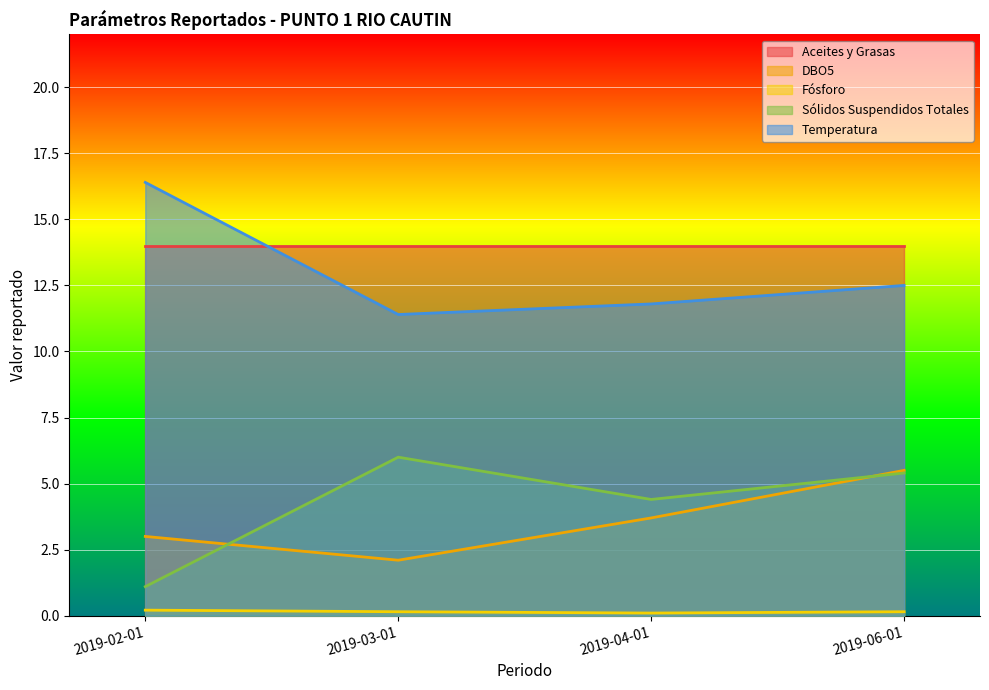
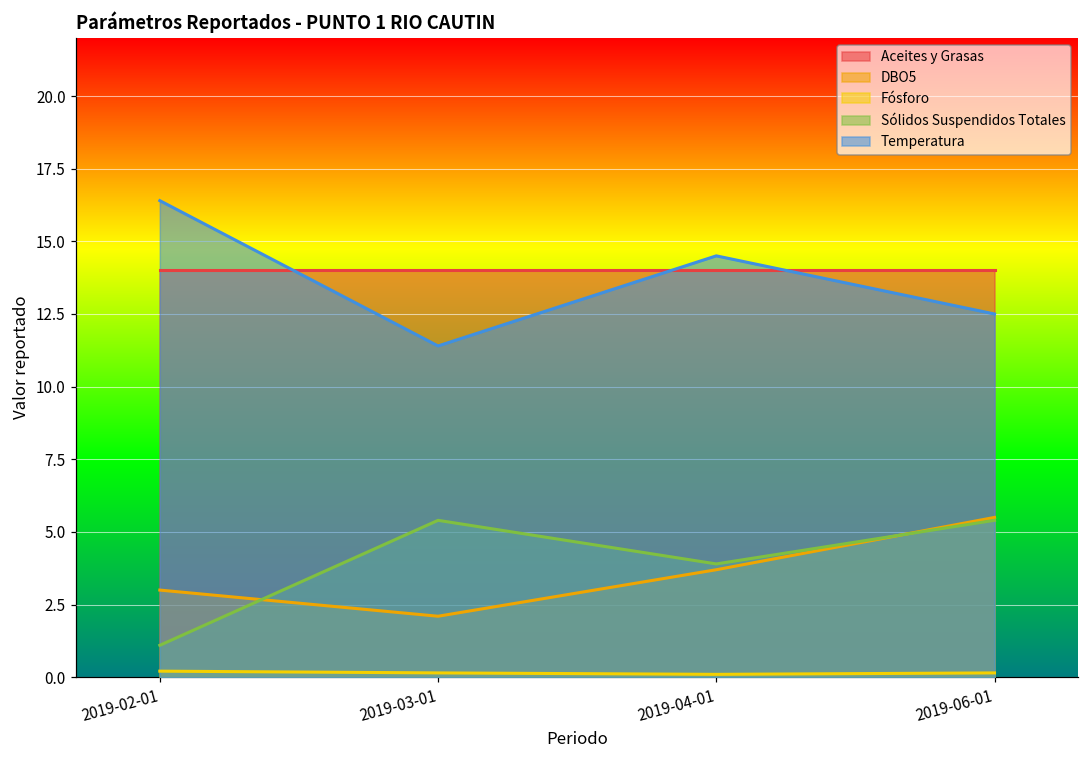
Sólidos Suspendidos Totales, 2019-03-01: 6.0 -> 5.4
Sólidos Suspendidos Totales, 2019-04-01: 4.4 -> 3.9
Temperatura, 2019-04-01: 11.8 -> 14.5
